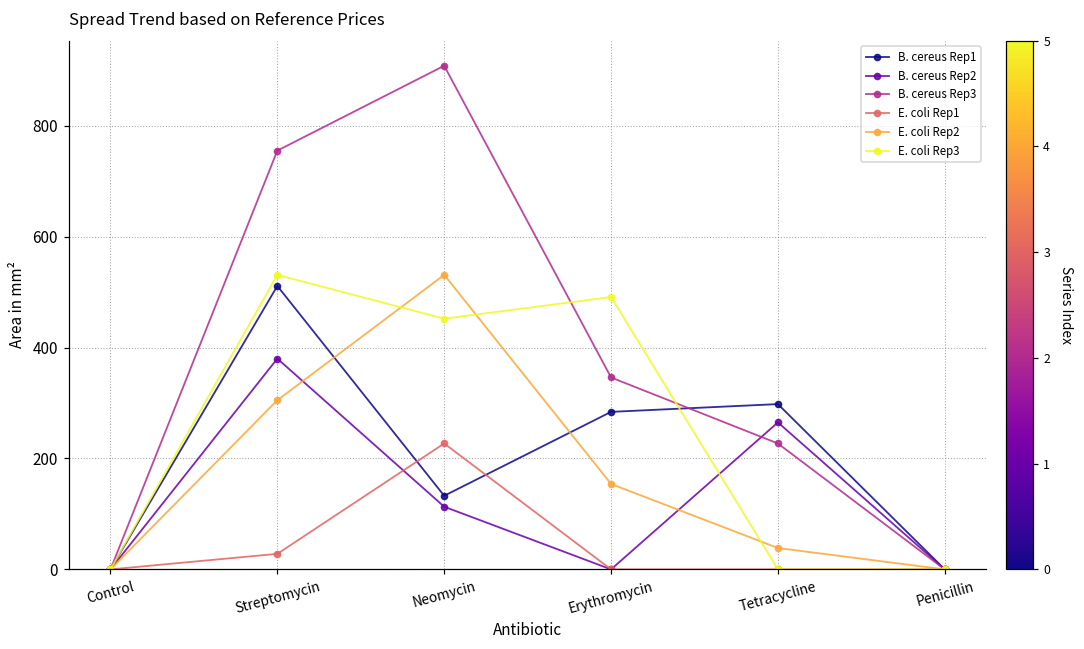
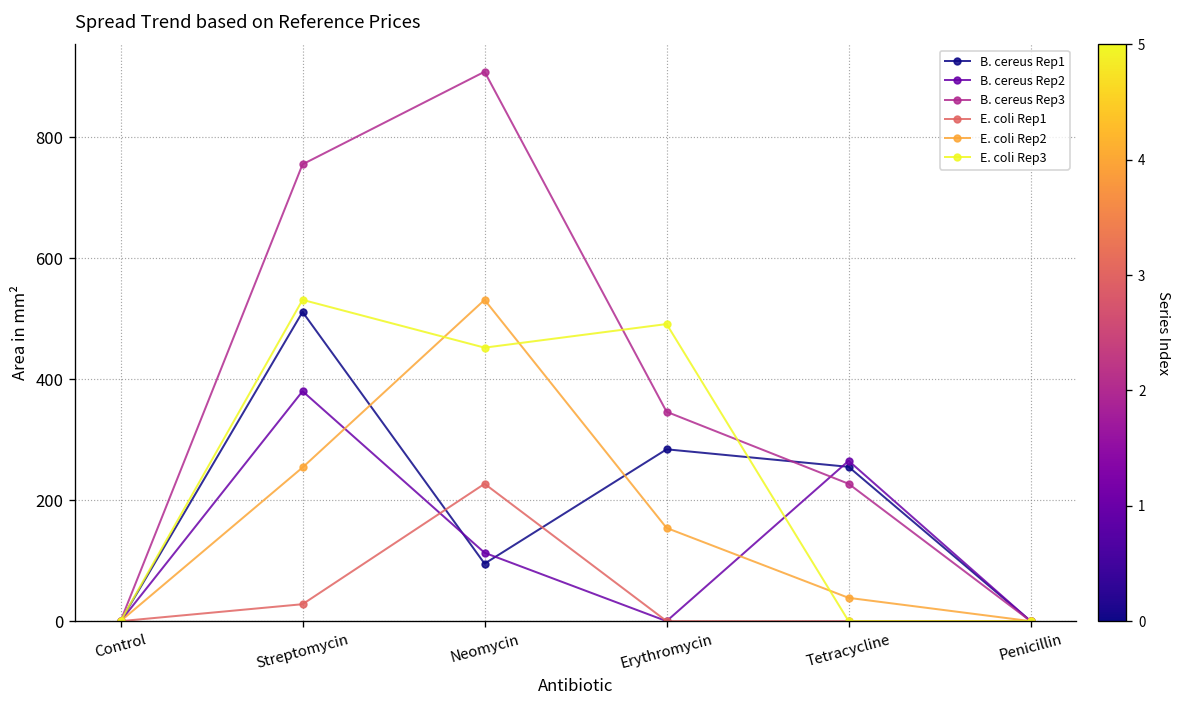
E. coli Rep2, Streptomycin: 310 -> 250
B. cereus Rep1, Neomycin: 130 -> 100
B. cereus Rep1, Tetracycline: 300 -> 260
